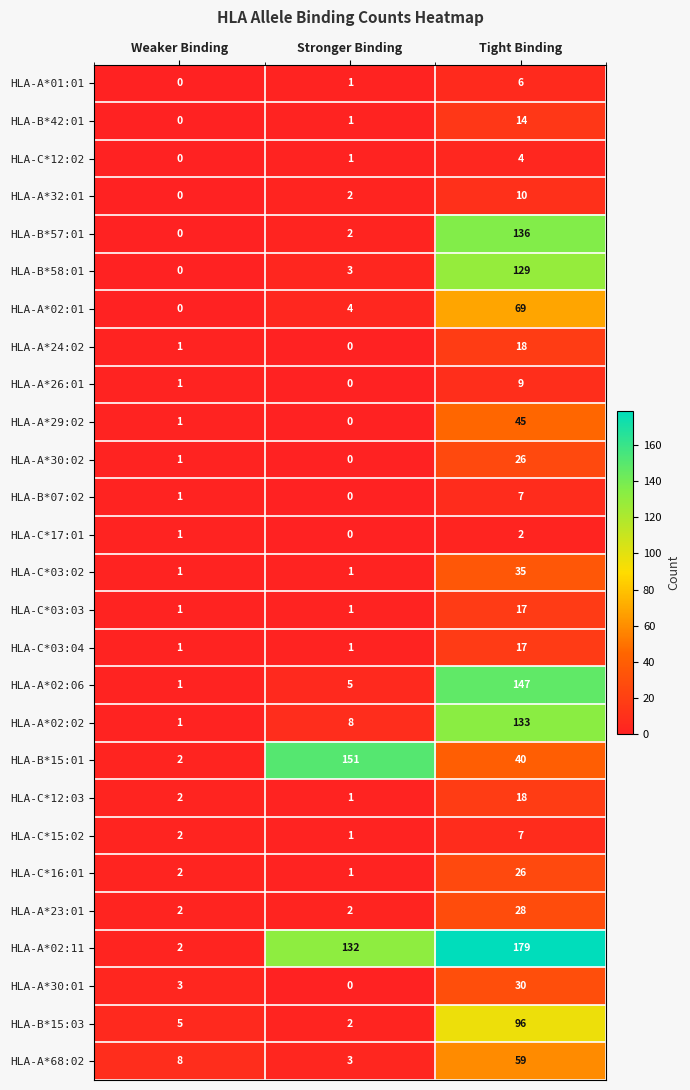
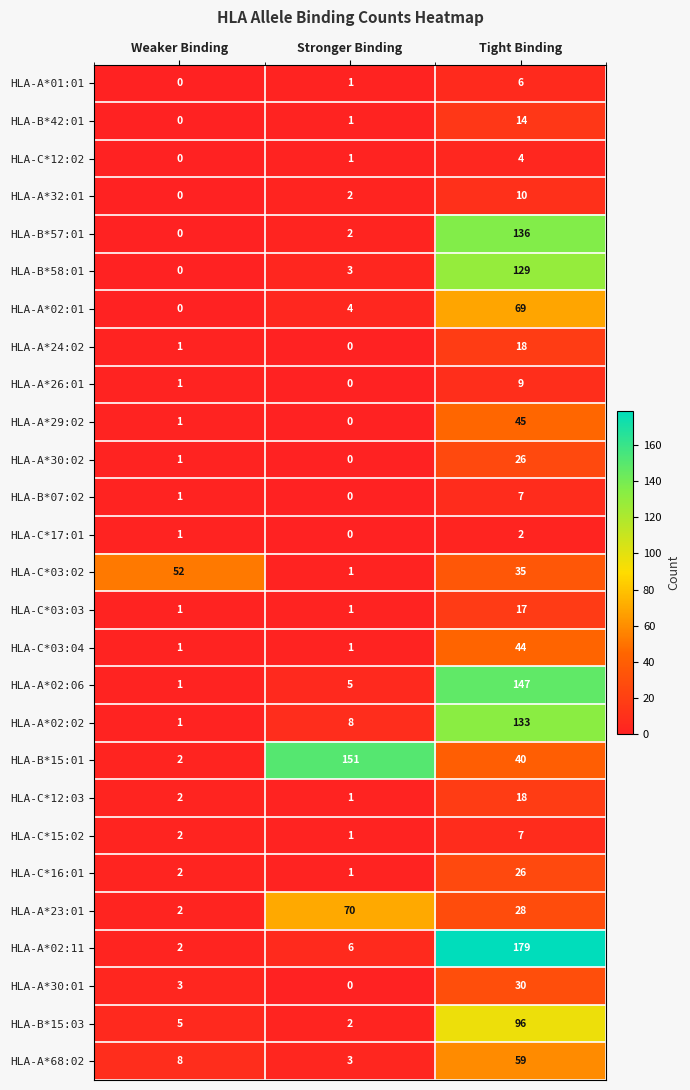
HLA-C*03:02, Weaker Binding: 1 -> 52
HLA-C*03:04, Tight Binding: 17 -> 44
HLA-A*23:01, Stronger Binding: 2 -> 70
HLA-A*02:11, Stronger Binding: 132 -> 6
